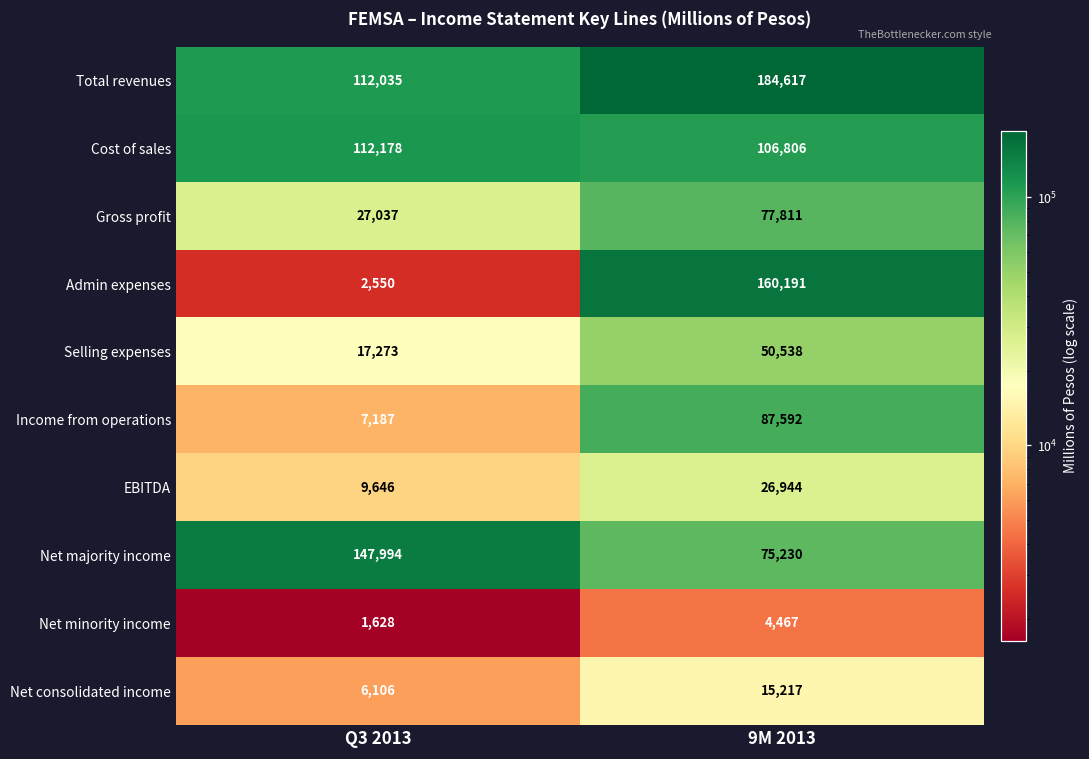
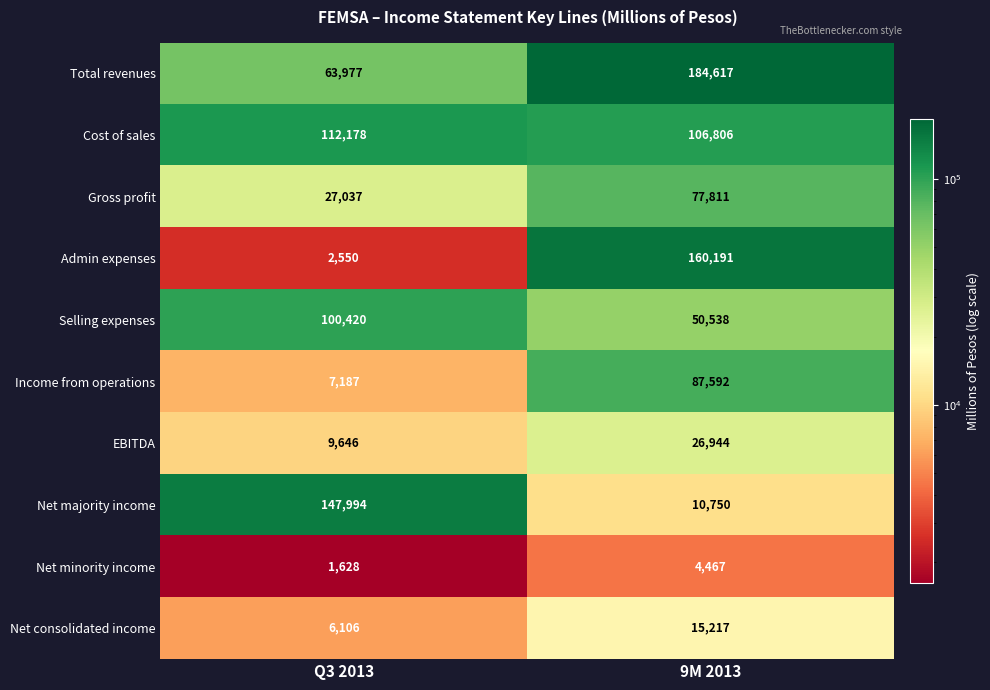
Total revenues, Q3 2013: 112,035 -> 63,977
Selling expenses, Q3 2013: 17,273 -> 100,420
Net majority income, 9M 2013: 75,230 -> 10,750
